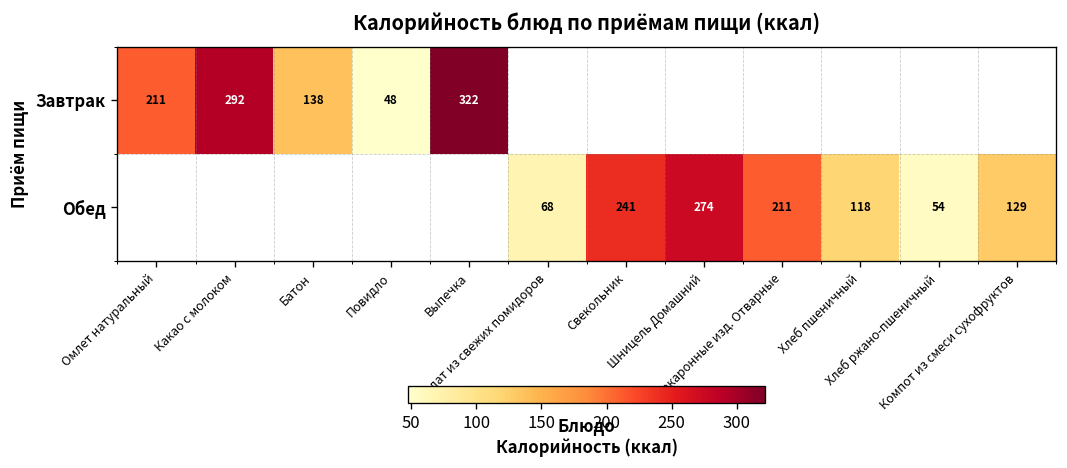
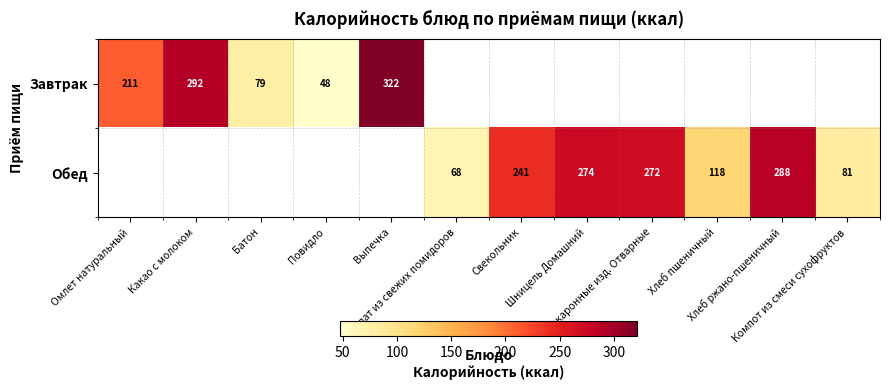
Завтрак, Батон: 138 -> 79
Обед, Макаронные изд. Отварные: 211 -> 272
Обед, Хлеб ржано-пшеничный: 54 -> 288
Обед, Компот из смеси сухофруктов: 129 -> 81
